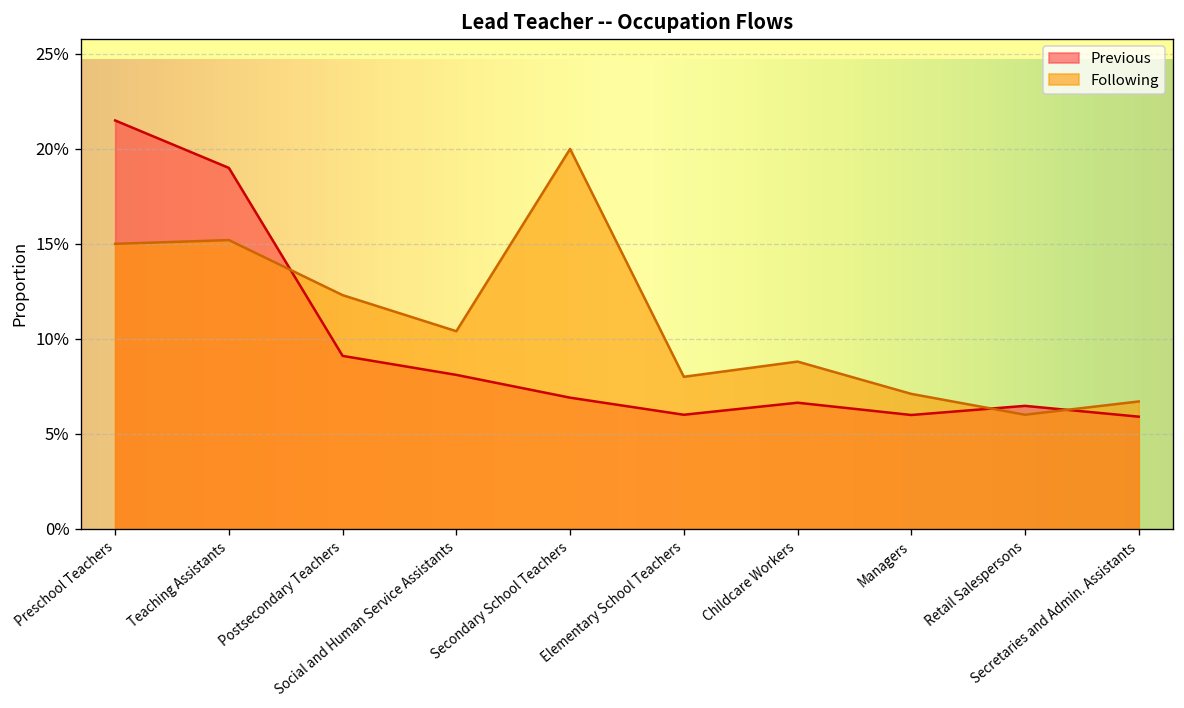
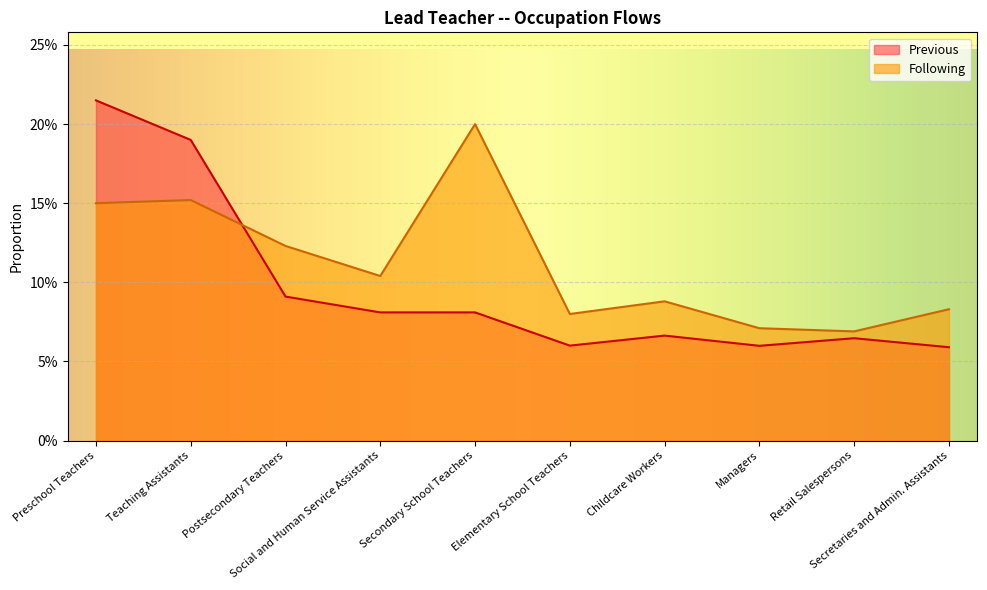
Previous, Secondary School Teachers: 6.9% -> 8.1%
Following, Retail Salespersons: 6.0% -> 6.9%
Following, Secretaries and Admin. Assistants: 6.7% -> 8.3%
